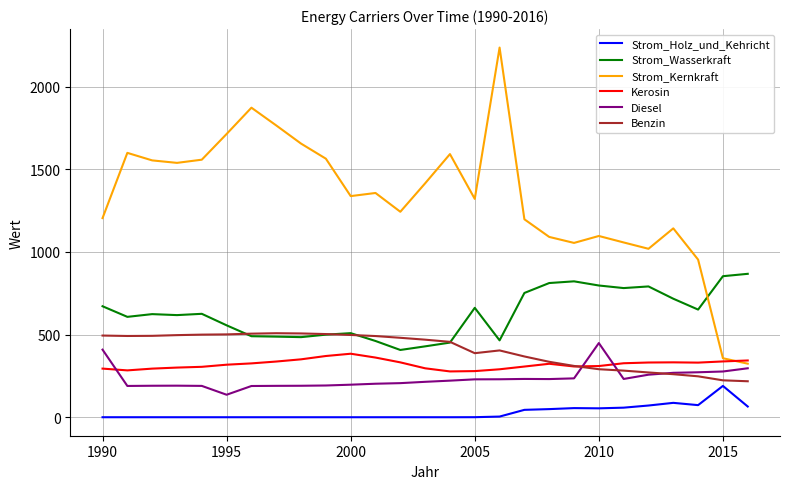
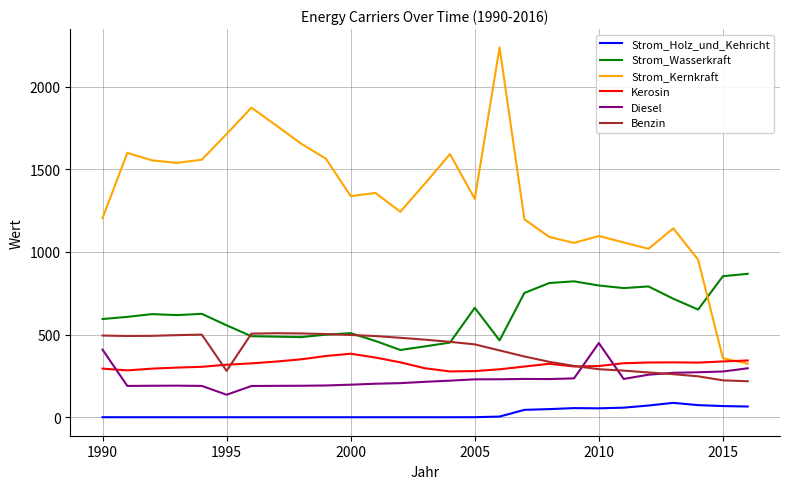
Strom_Wasserkraft, 1990: 670 -> 590
Benzin, 1995: 500 -> 280
Benzin, 2005: 390 -> 440
Strom_Holz_und_Kehricht, 2015: 190 -> 70
